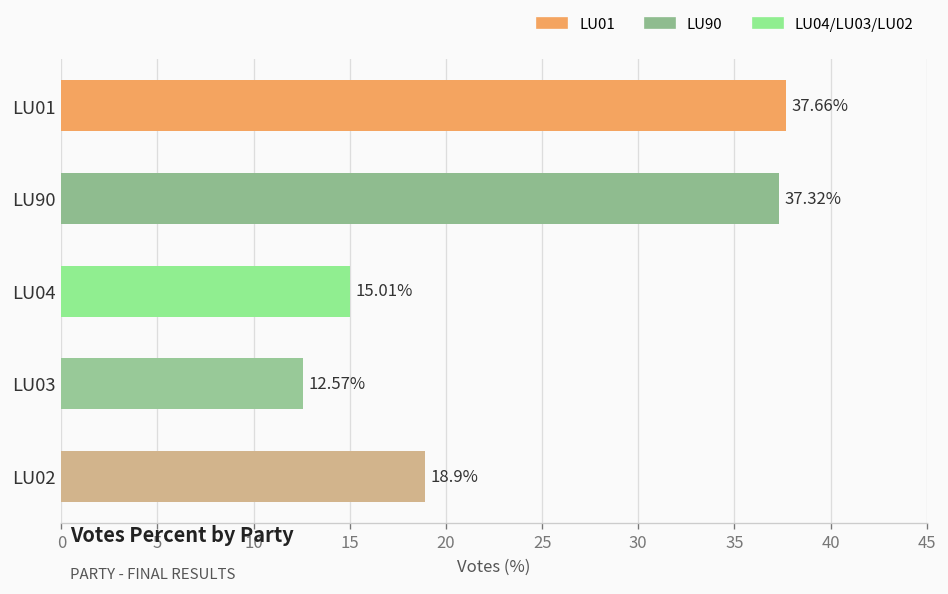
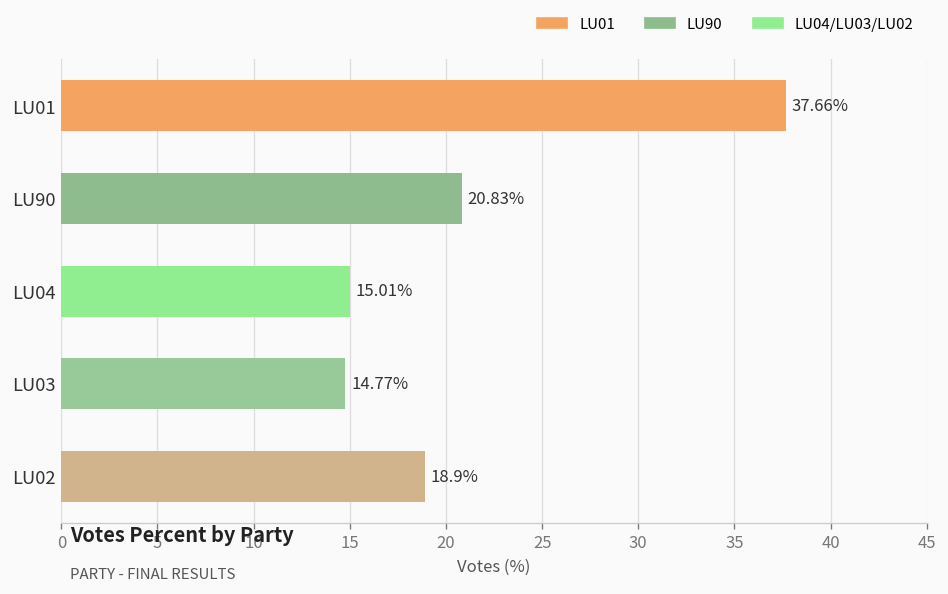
LU90: 37.32% -> 20.83%
LU03: 12.57% -> 14.77%
